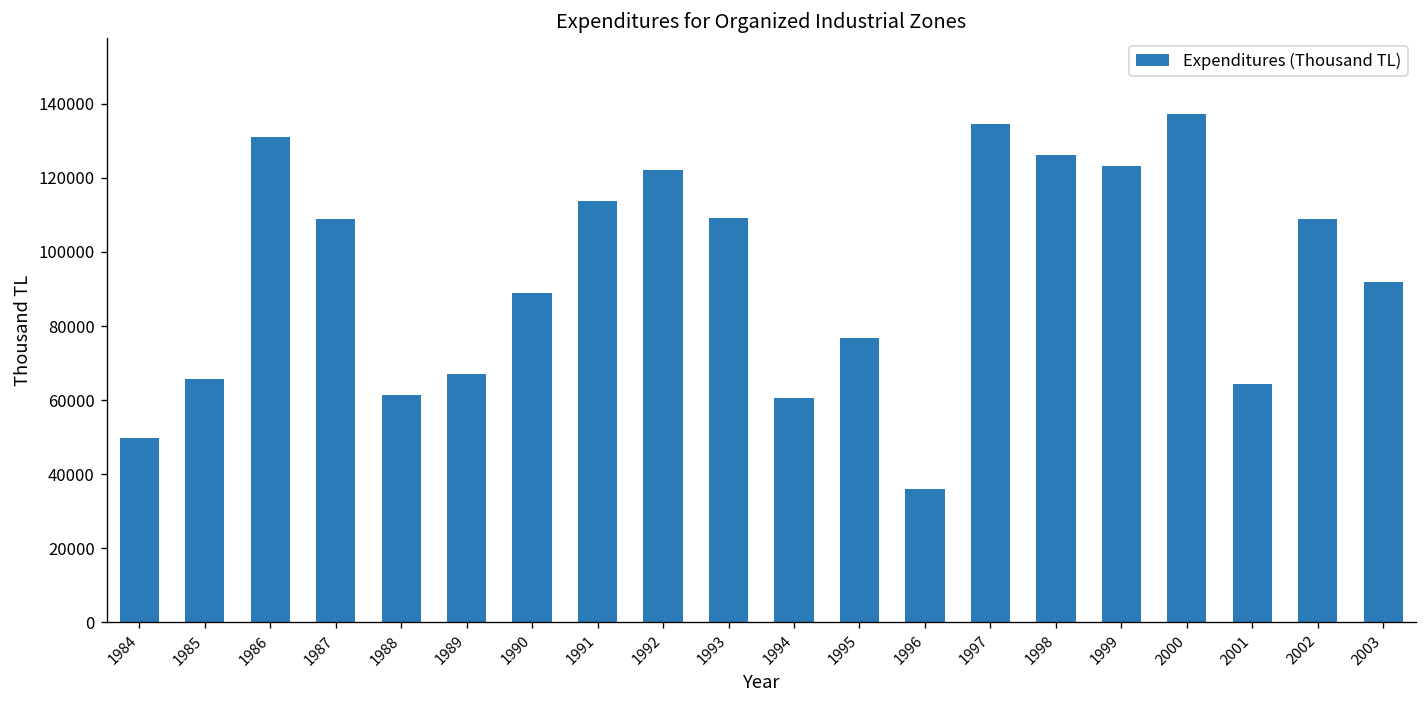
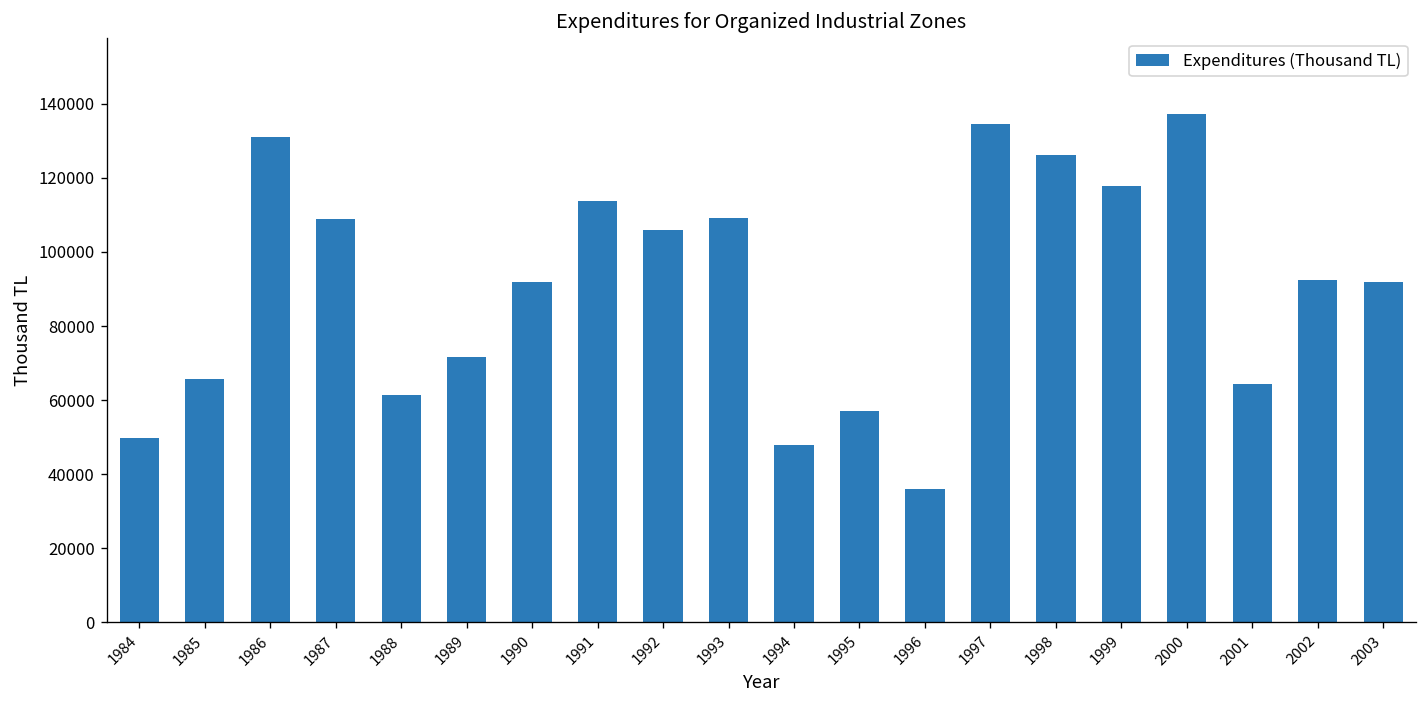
1989: 67000 -> 72000
1990: 89000 -> 92000
1992: 122000 -> 106000
1994: 61000 -> 48000
1995: 77000 -> 57000
1999: 123000 -> 118000
2002: 109000 -> 92000
